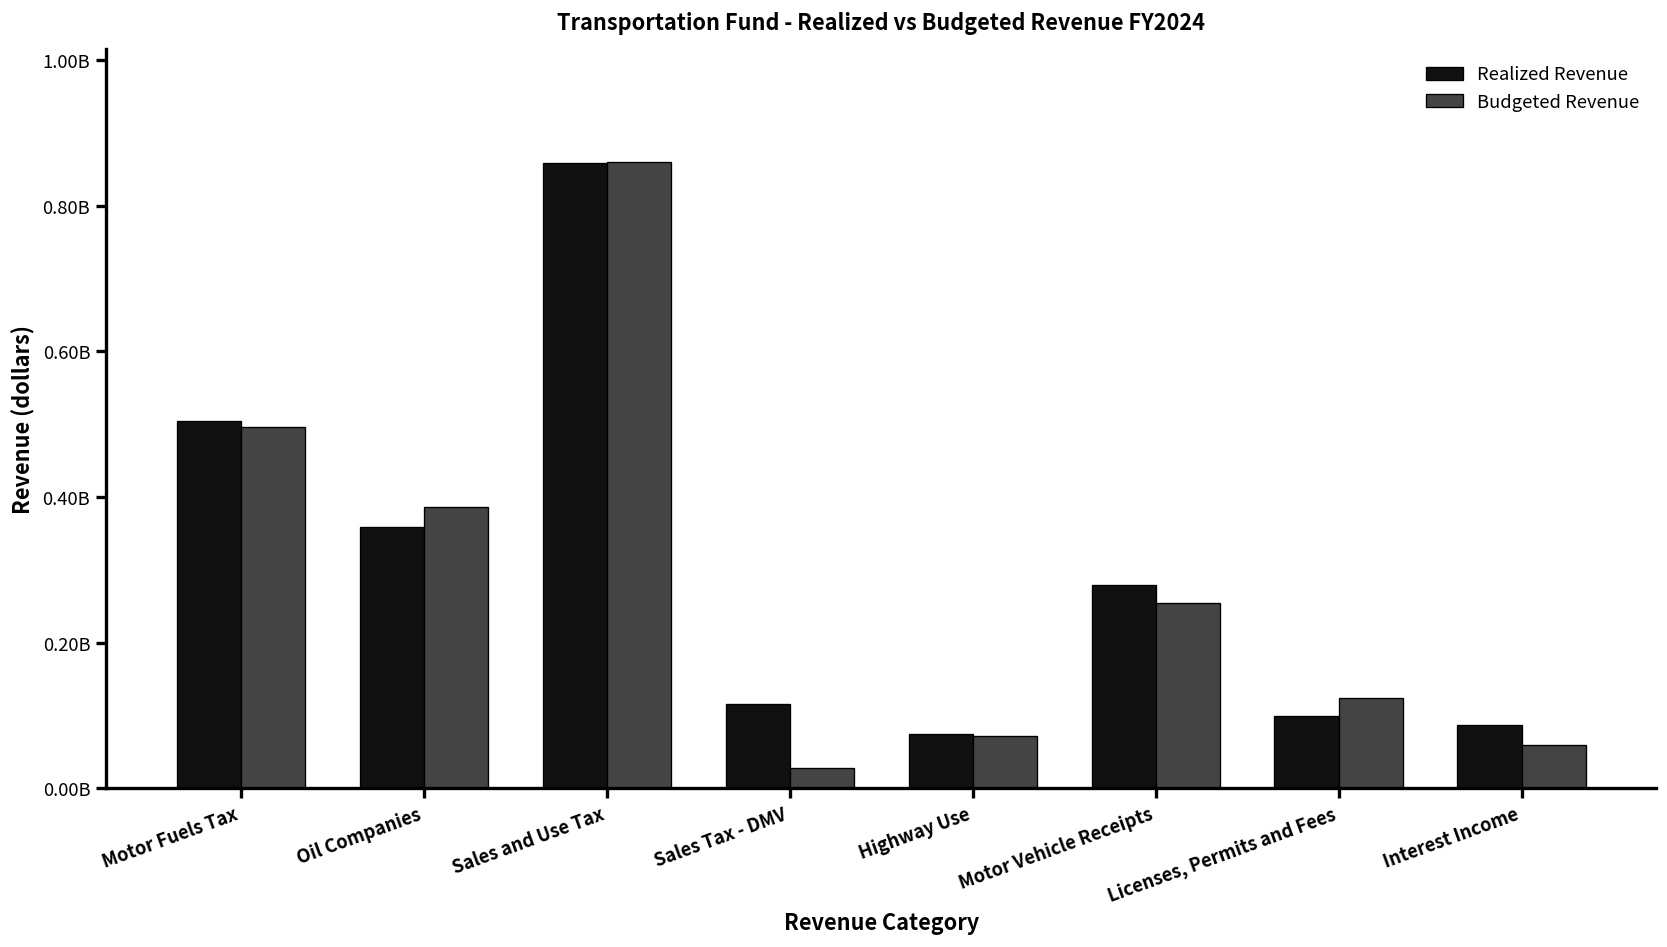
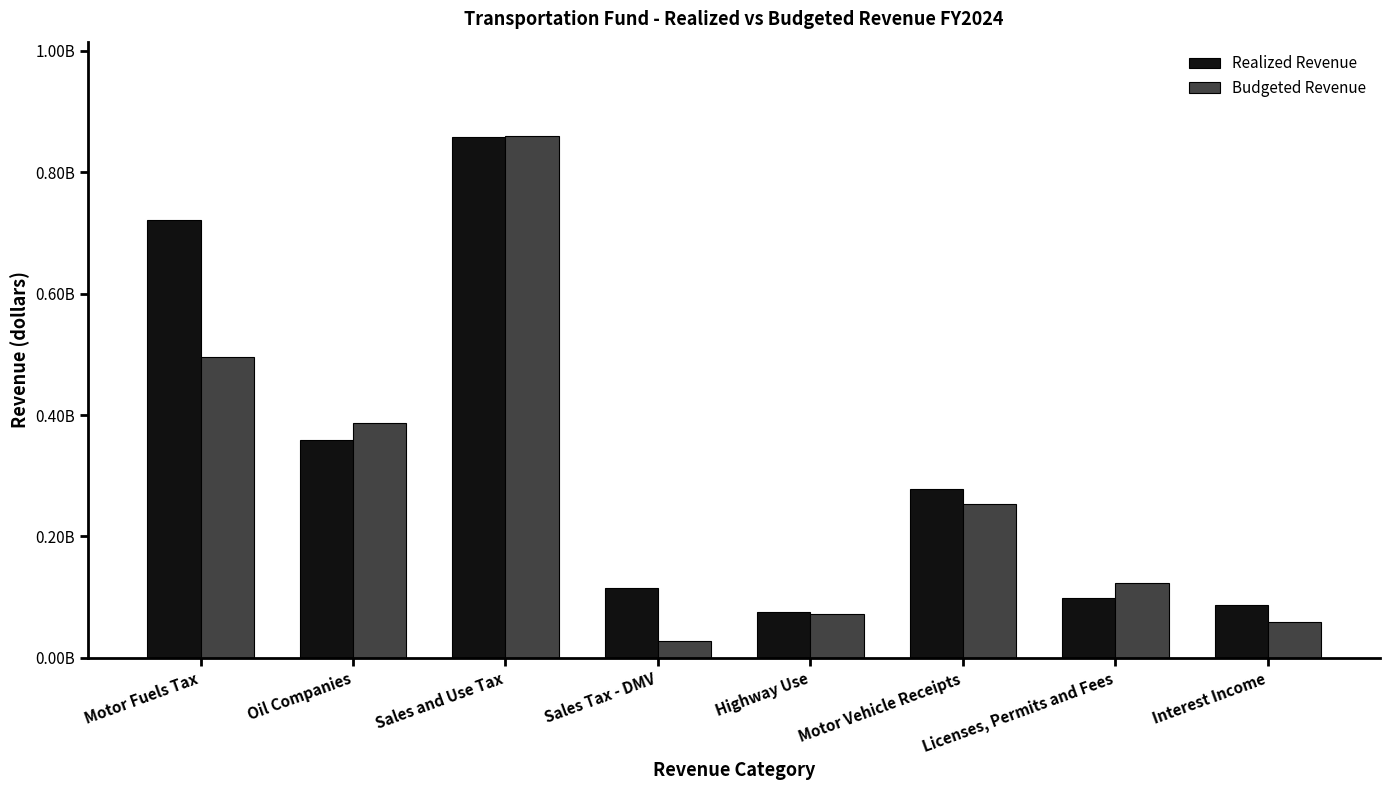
Realized Revenue, Motor Fuels Tax: 500000000 -> 720000000
